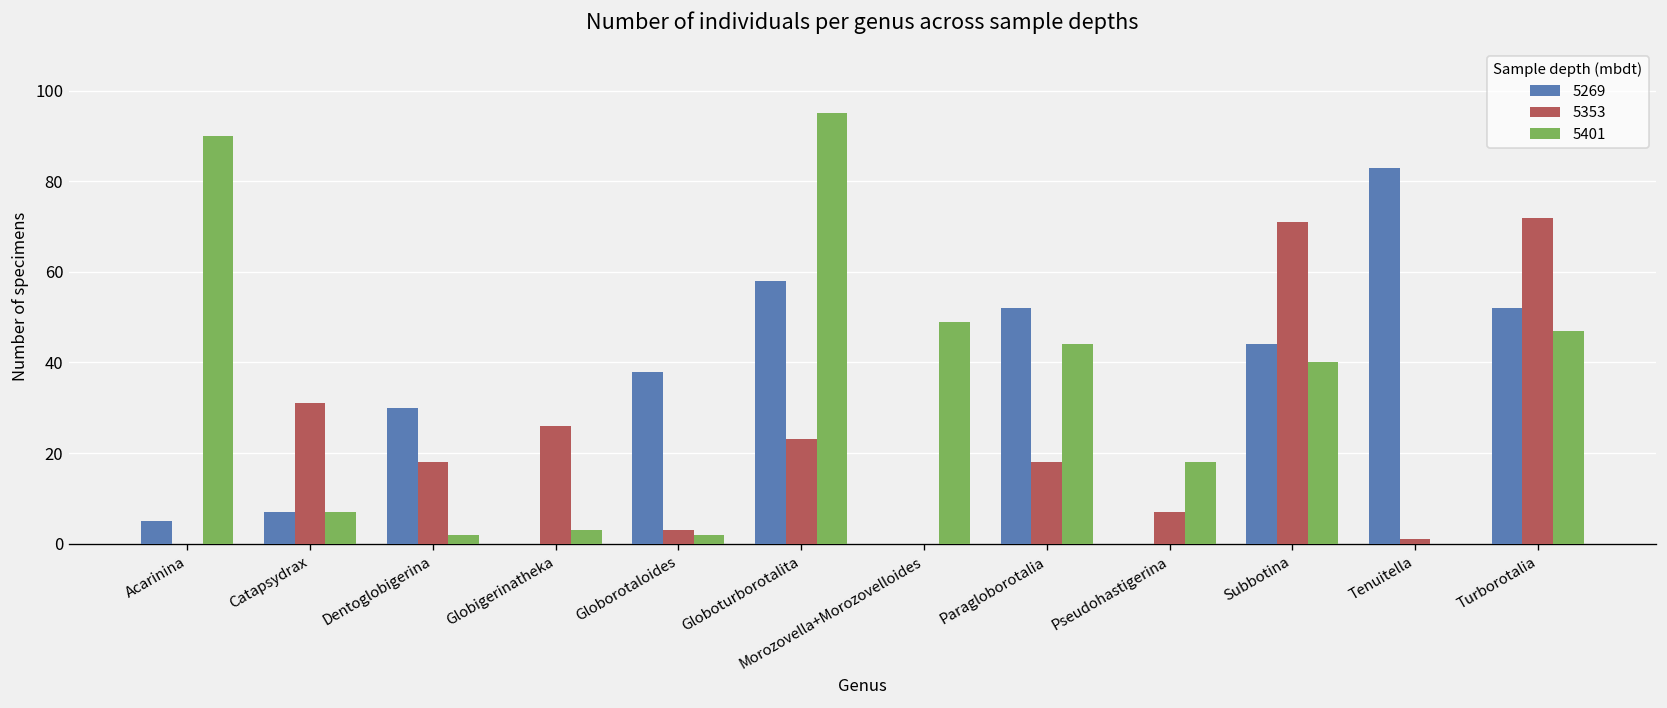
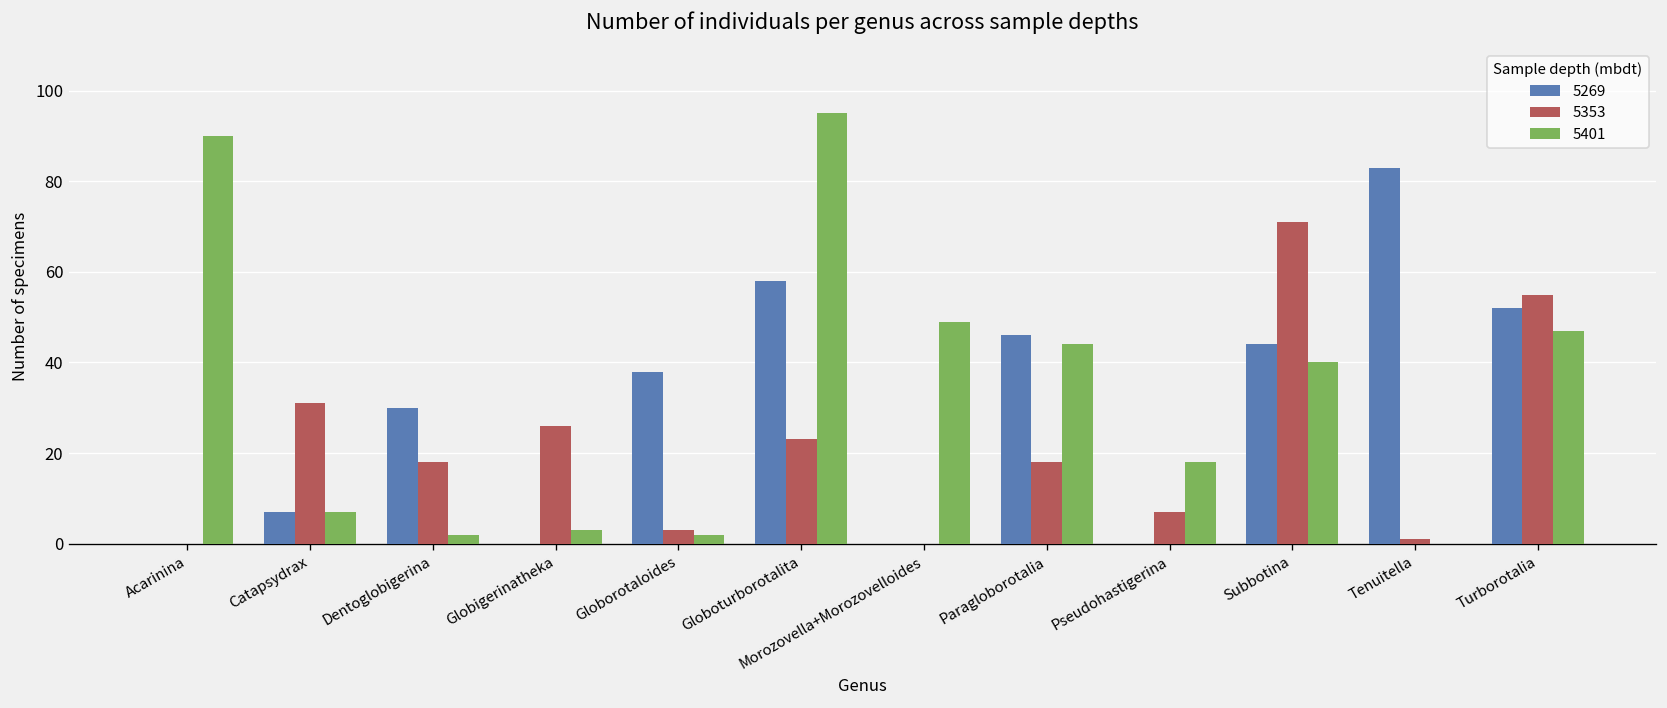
5269, Acarinina: 5 -> 0
5269, Paragloborotalia: 52 -> 46
5353, Turborotalia: 72 -> 55
